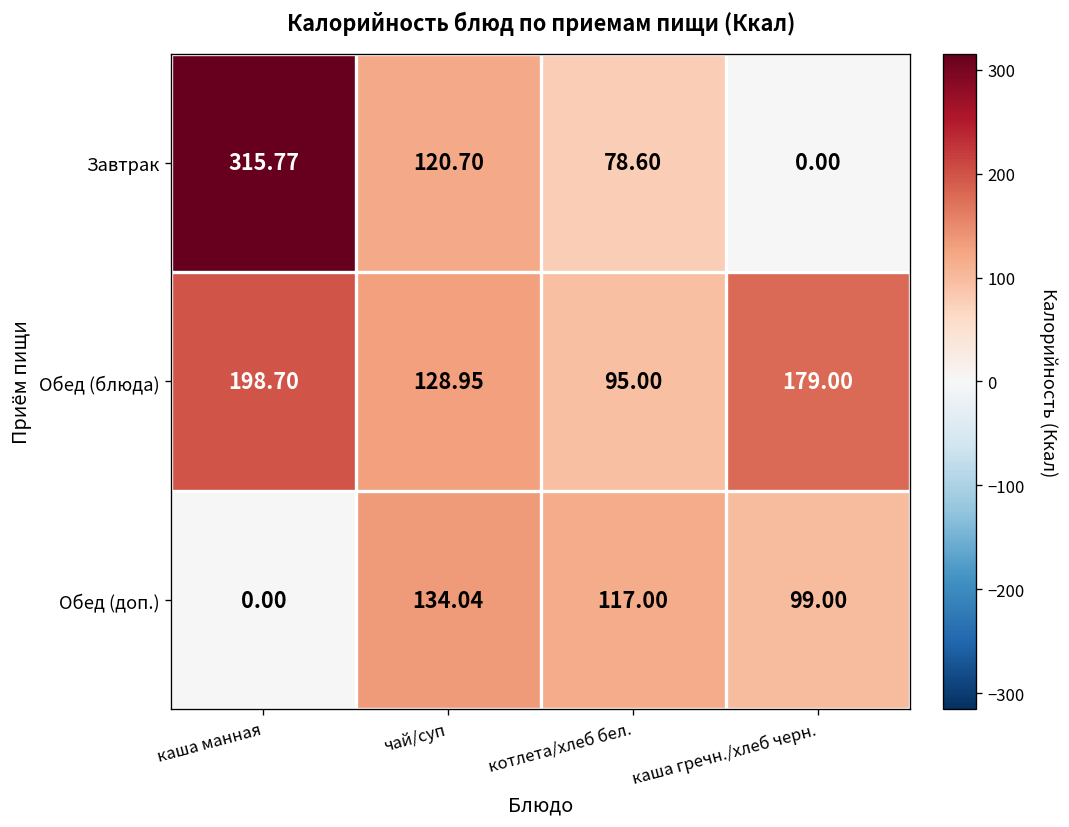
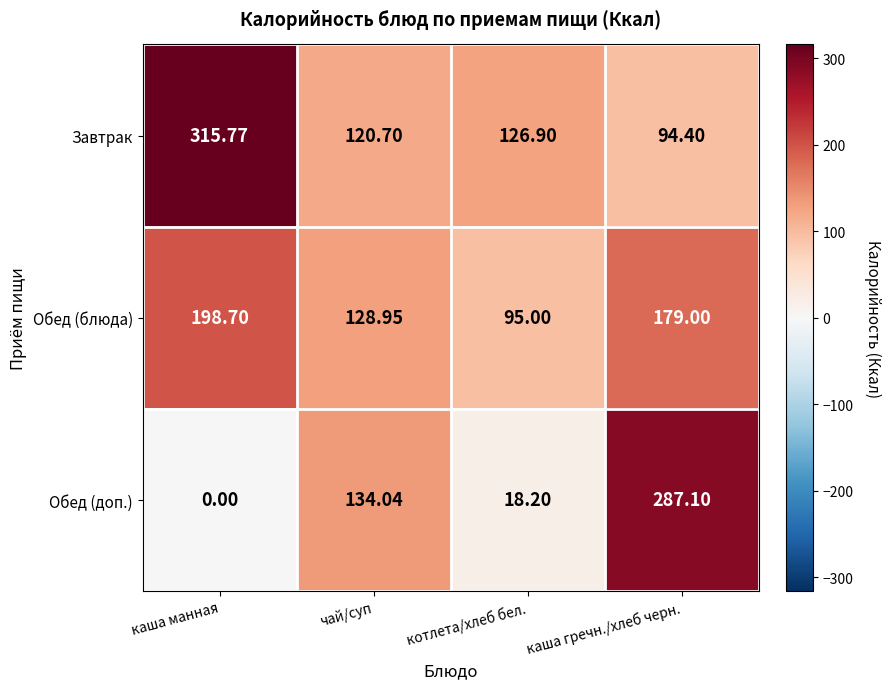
Завтрак, котлета/хлеб бел.: 78.60 -> 126.90
Завтрак, каша гречн./хлеб черн.: 0.00 -> 94.40
Обед (доп.), котлета/хлеб бел.: 117.00 -> 18.20
Обед (доп.), каша гречн./хлеб черн.: 99.00 -> 287.10
